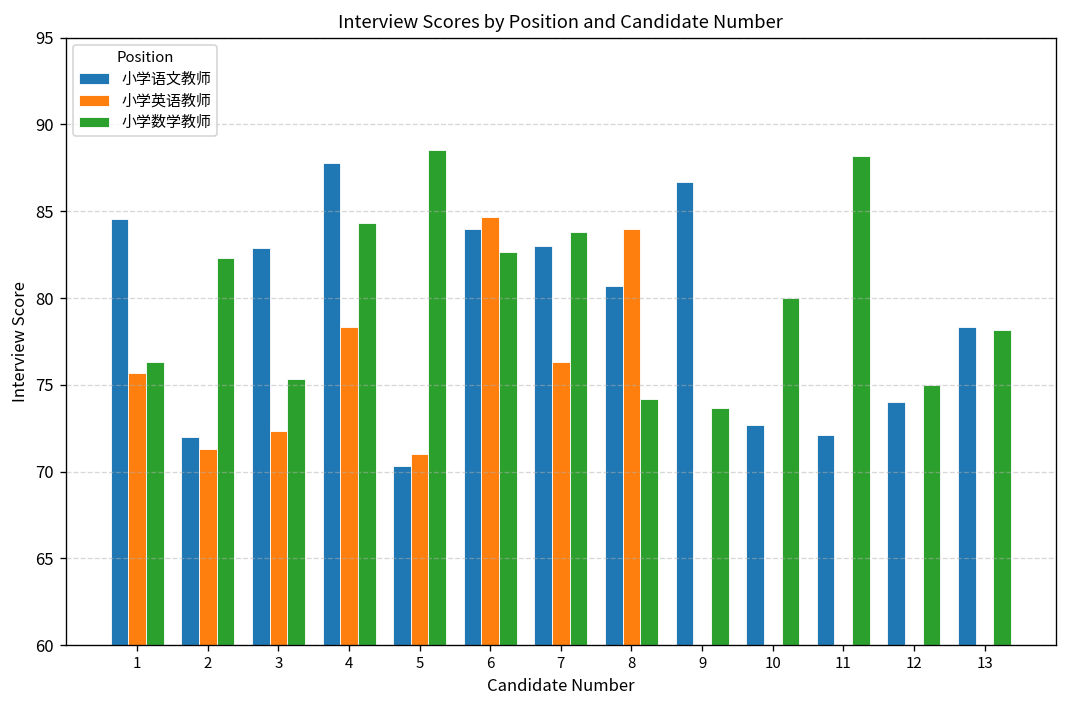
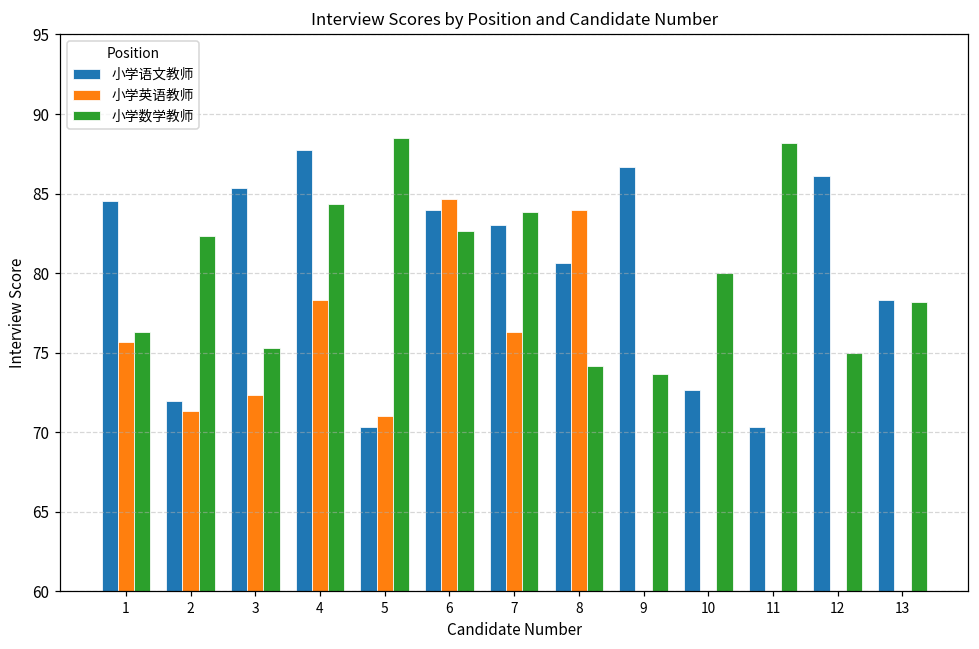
小学语文教师, 3: 82.9 -> 85.3
小学语文教师, 11: 72.1 -> 70.3
小学语文教师, 12: 74.0 -> 86.1
